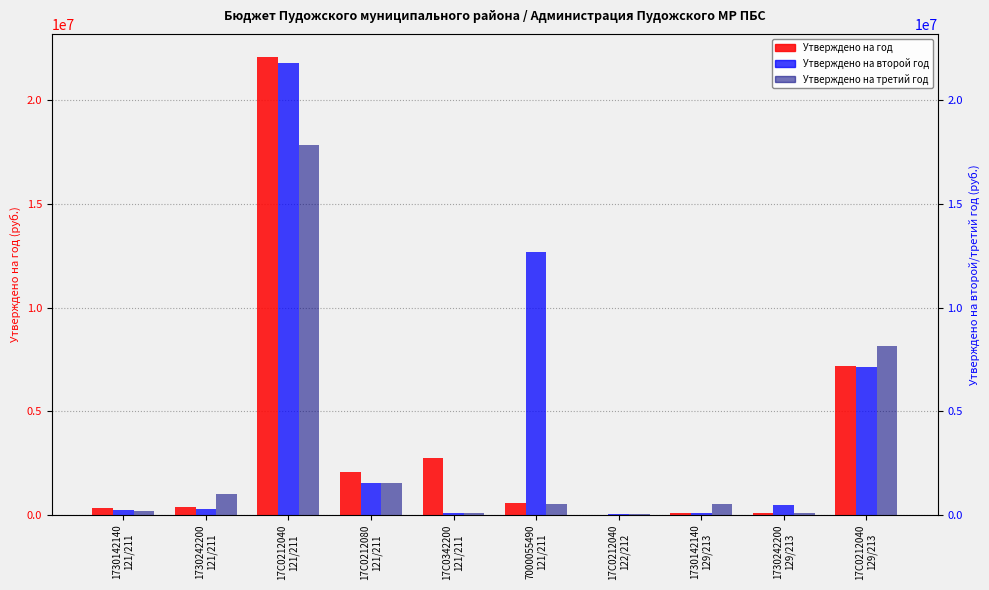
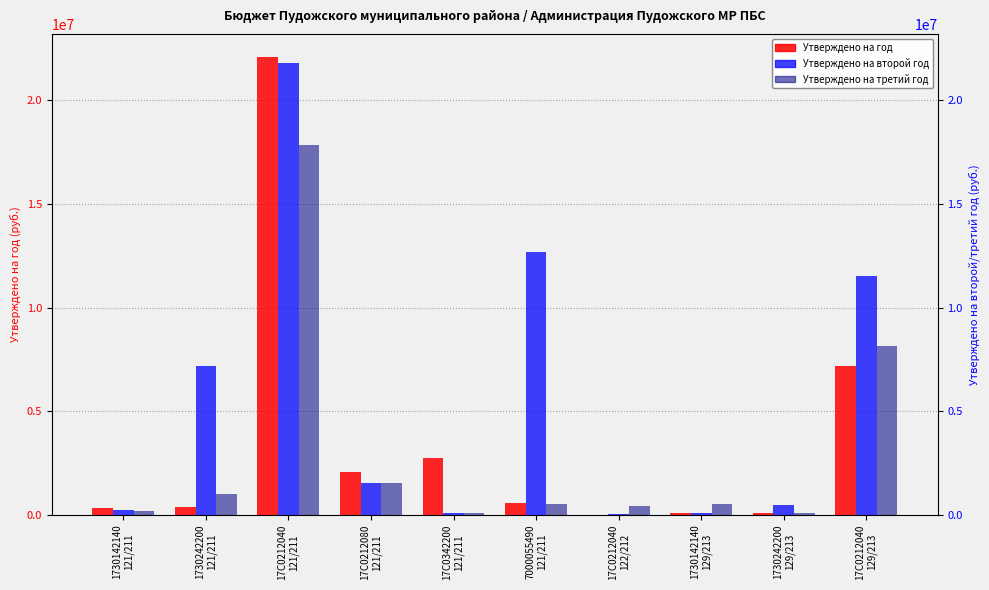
Утверждено на второй год, 1730242200 121/211: 300000 -> 7200000
Утверждено на третий год, 17С0212040 122/212: 100000 -> 400000
Утверждено на второй год, 17С0212040 129/213: 7100000 -> 11500000
